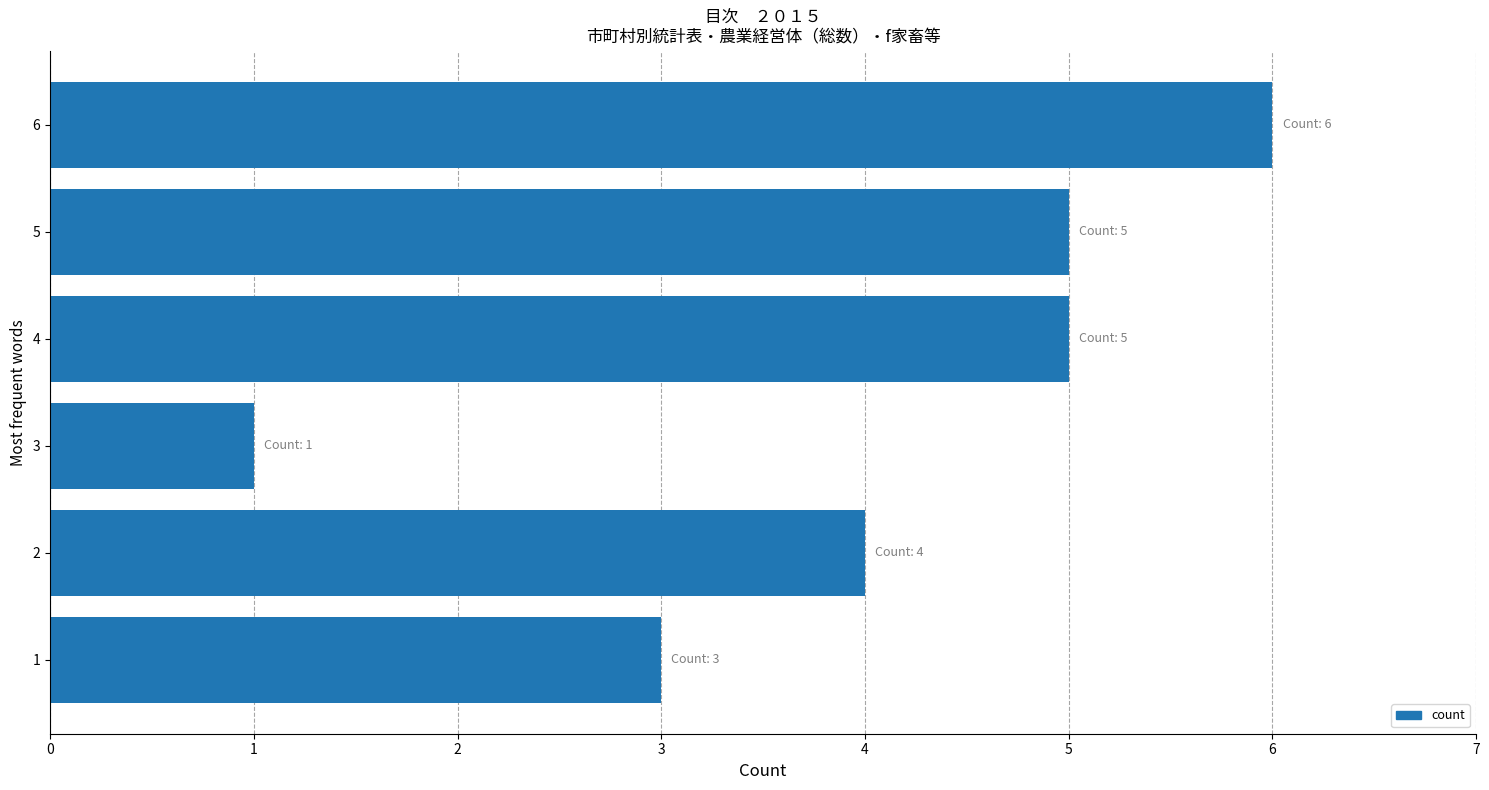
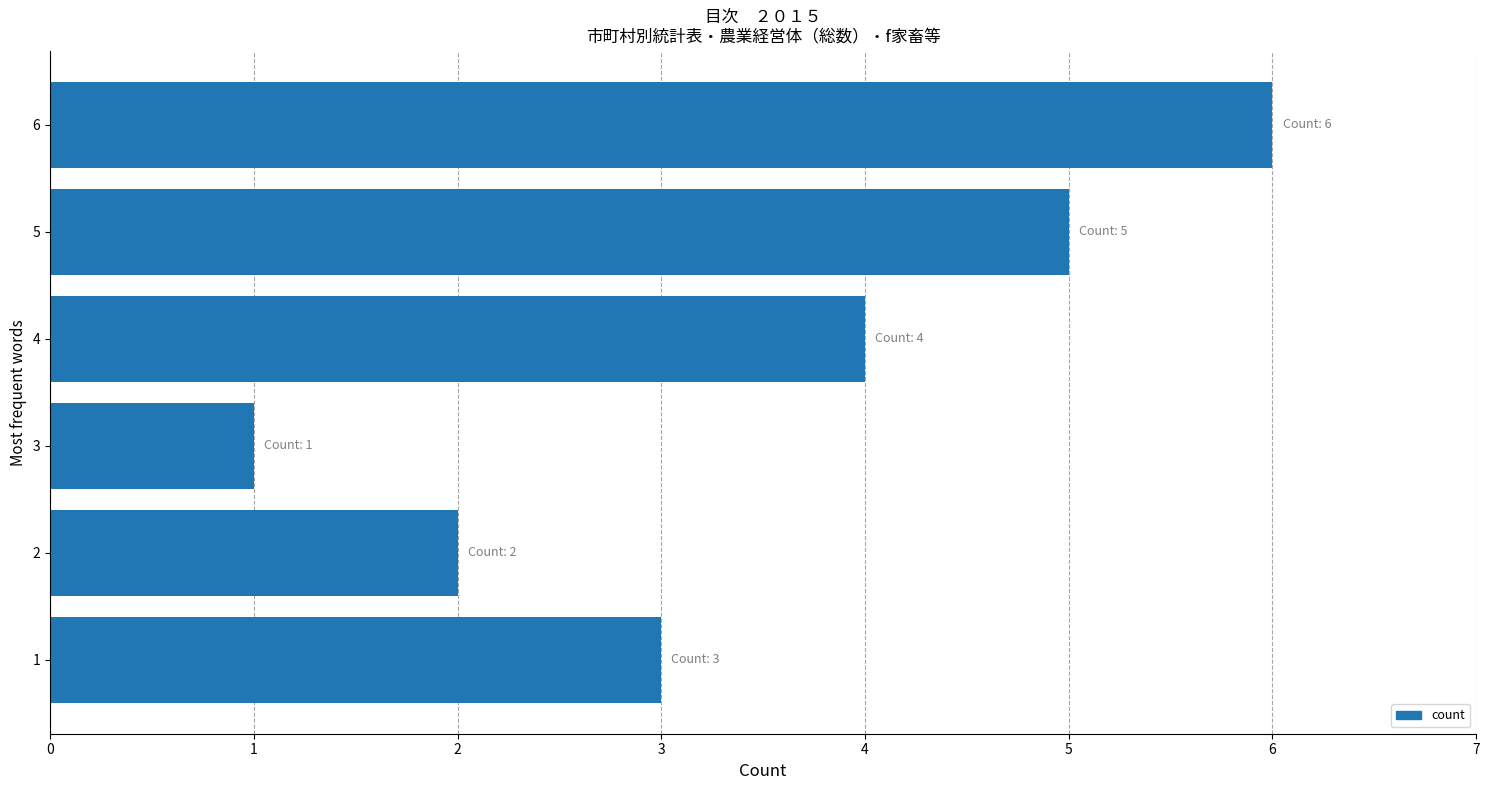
4: 5 -> 4
2: 4 -> 2
